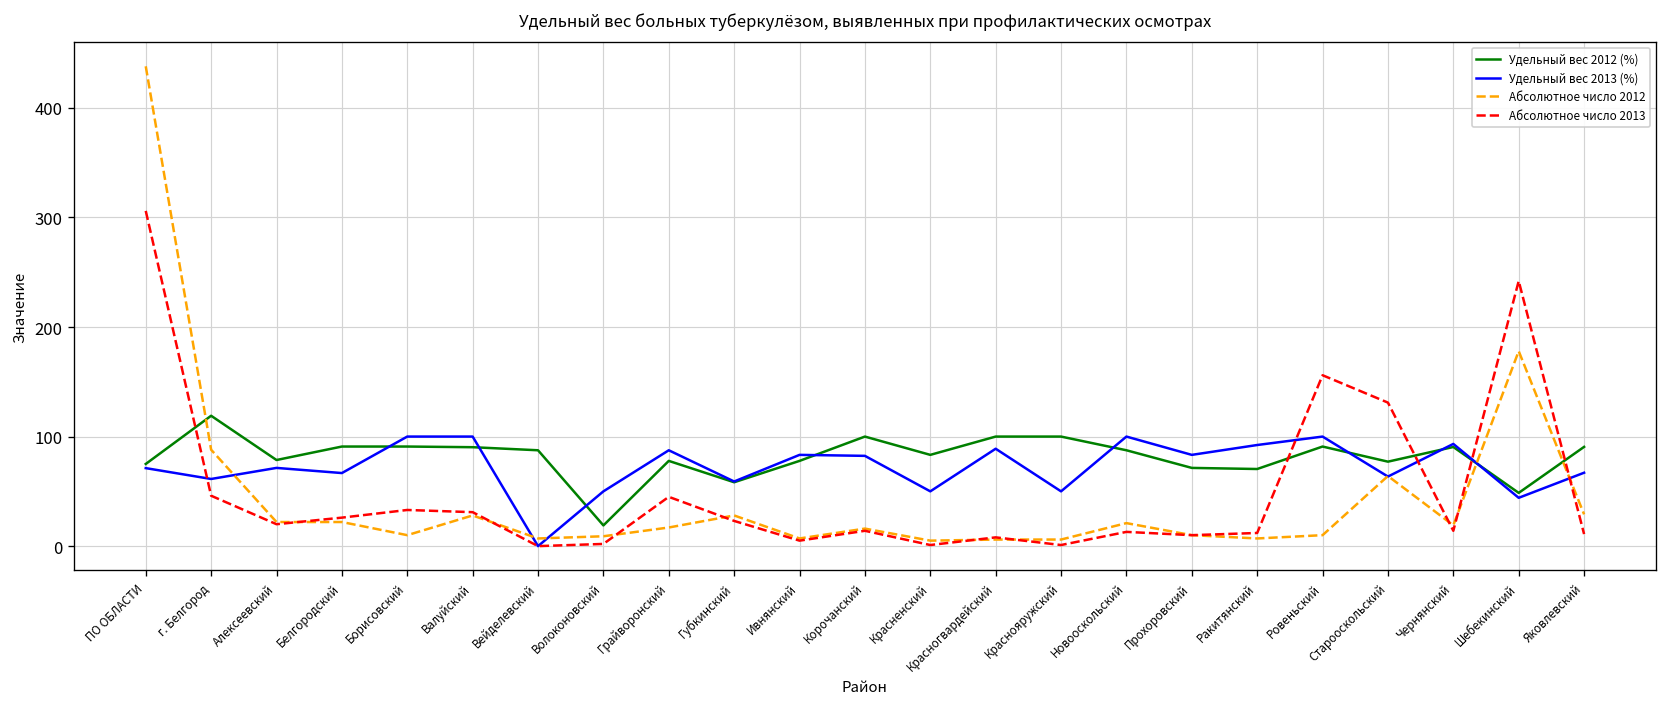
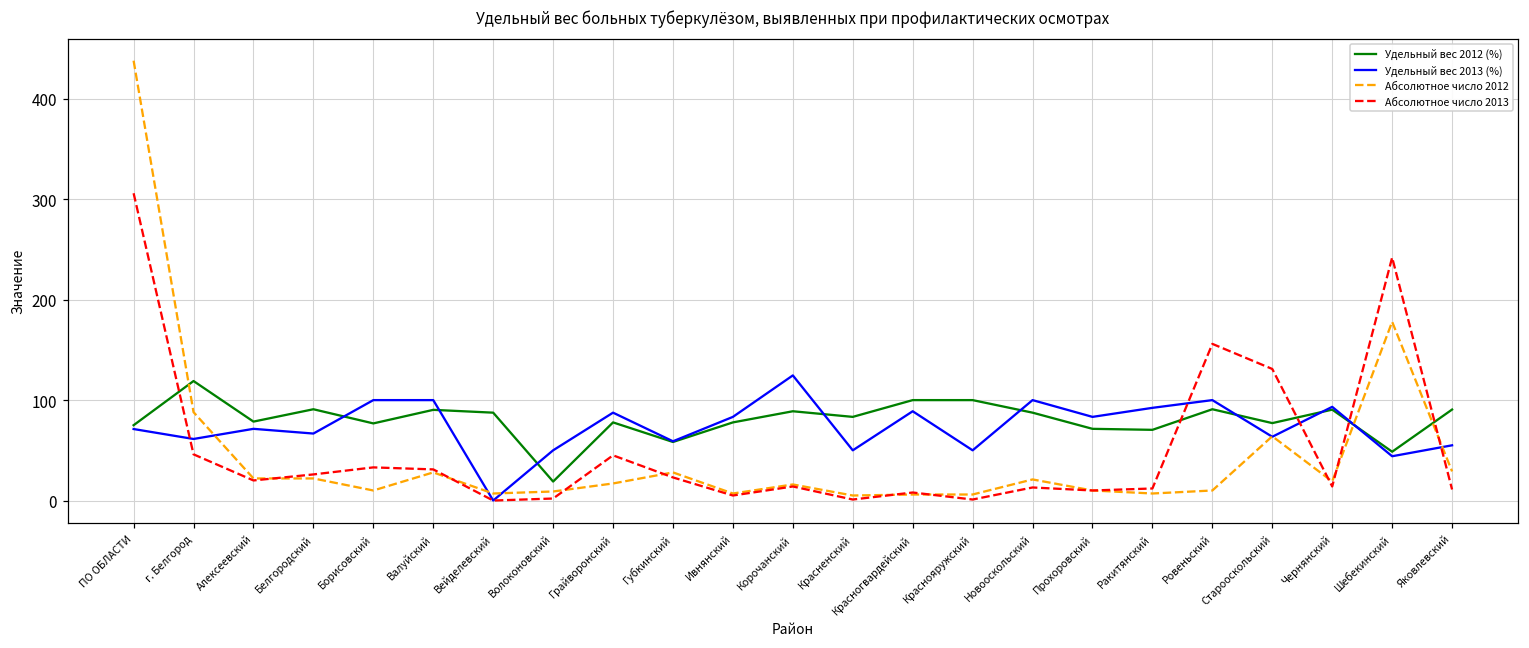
Удельный вес 2012 (%), Борисовский: 90 -> 80
Удельный вес 2012 (%), Корочанский: 100 -> 90
Удельный вес 2013 (%), Корочанский: 80 -> 120
Удельный вес 2013 (%), Яковлевский: 70 -> 60
